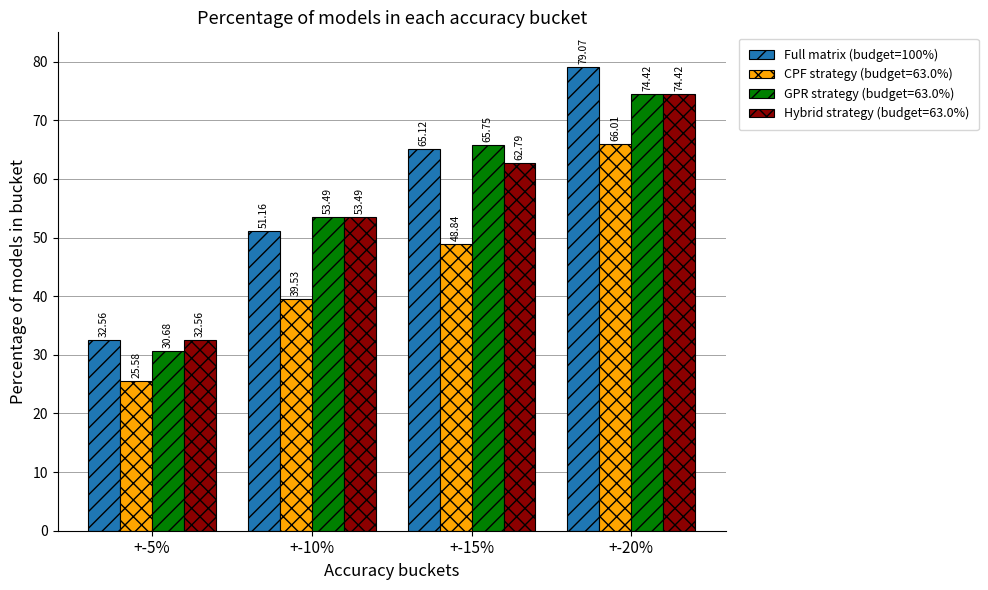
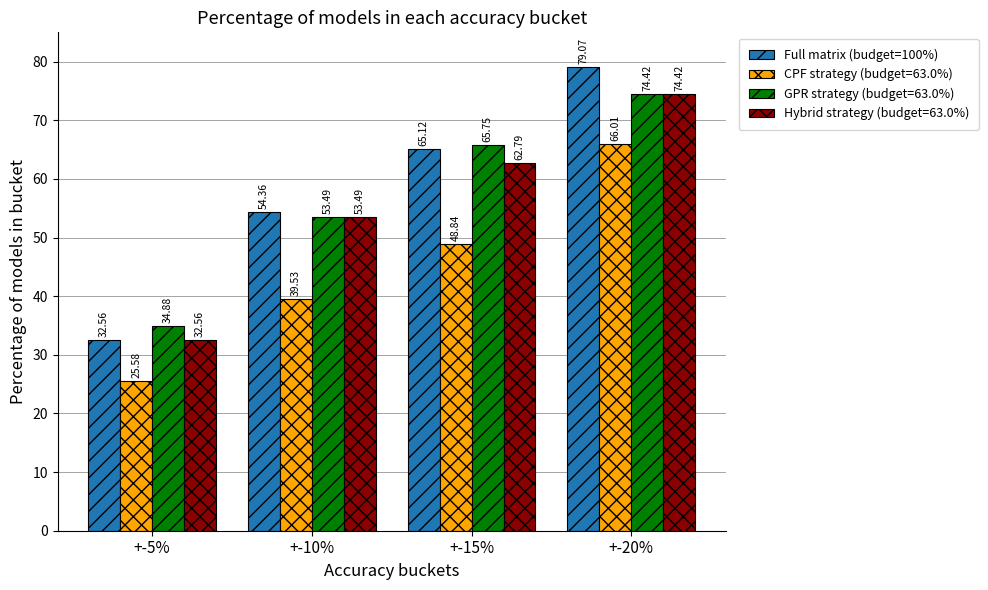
GPR strategy (budget=63.0%), +-5%: 30.68 -> 34.88
Full matrix (budget=100%), +-10%: 51.16 -> 54.36
